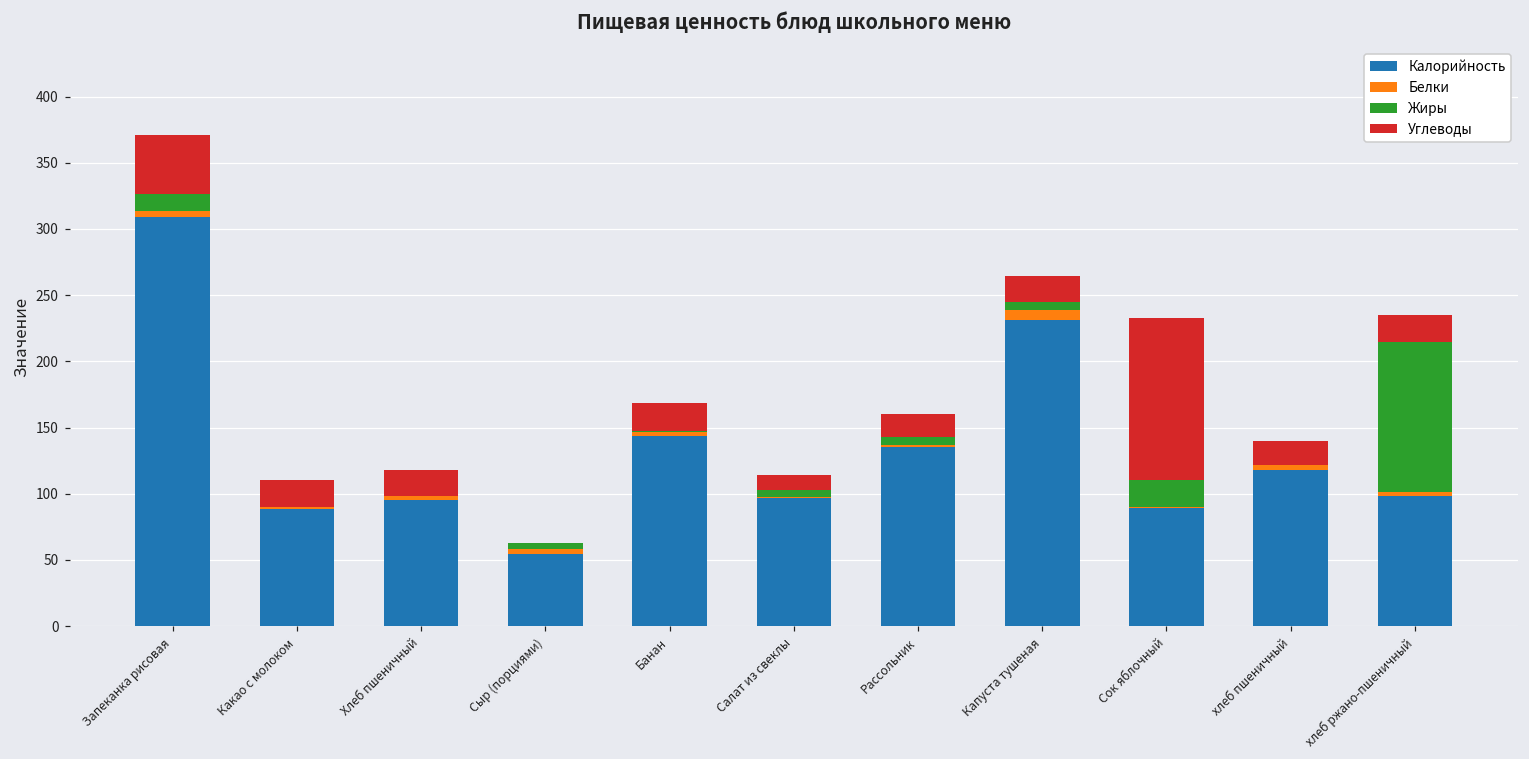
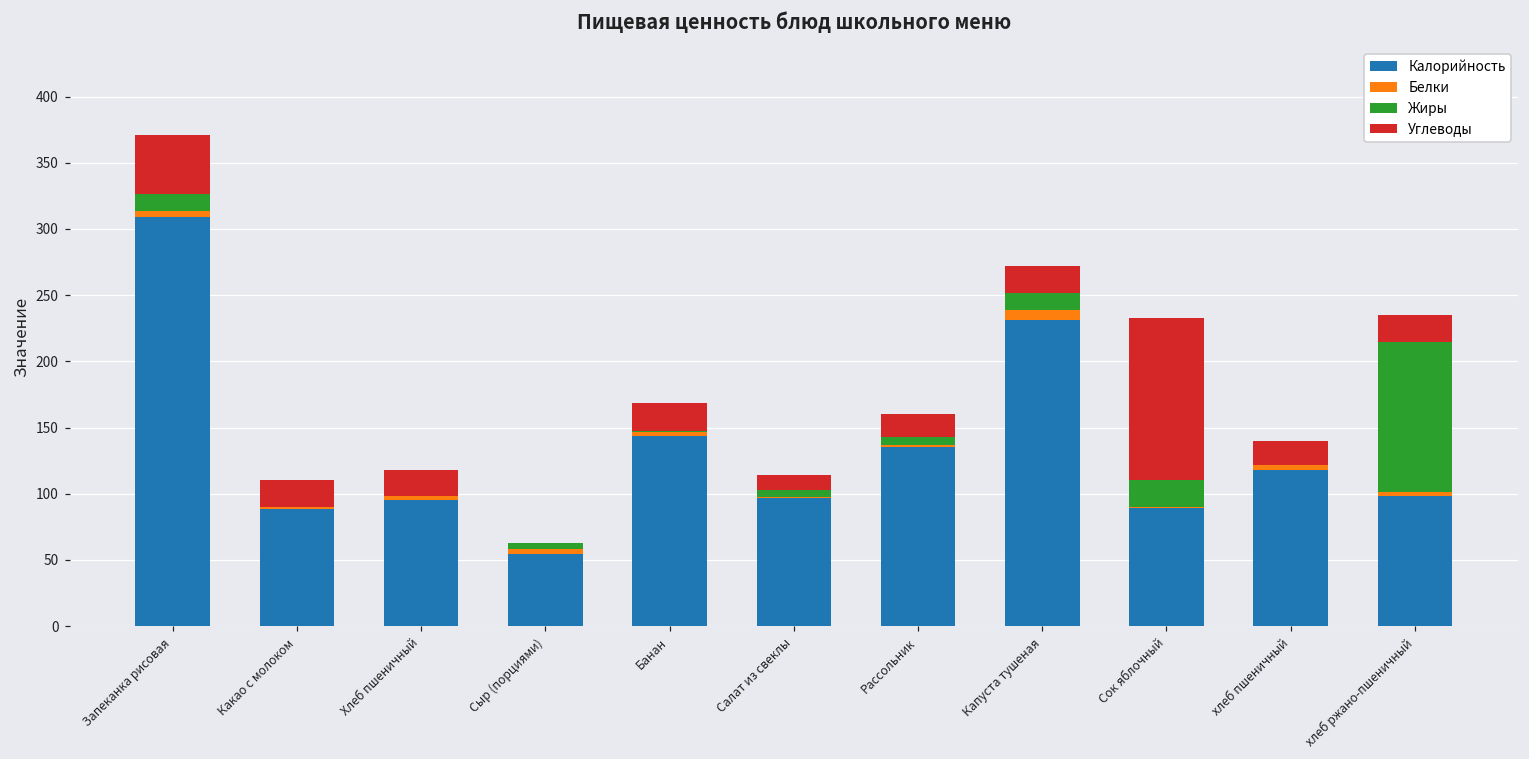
Жиры, Капуста тушеная: 6 -> 13
